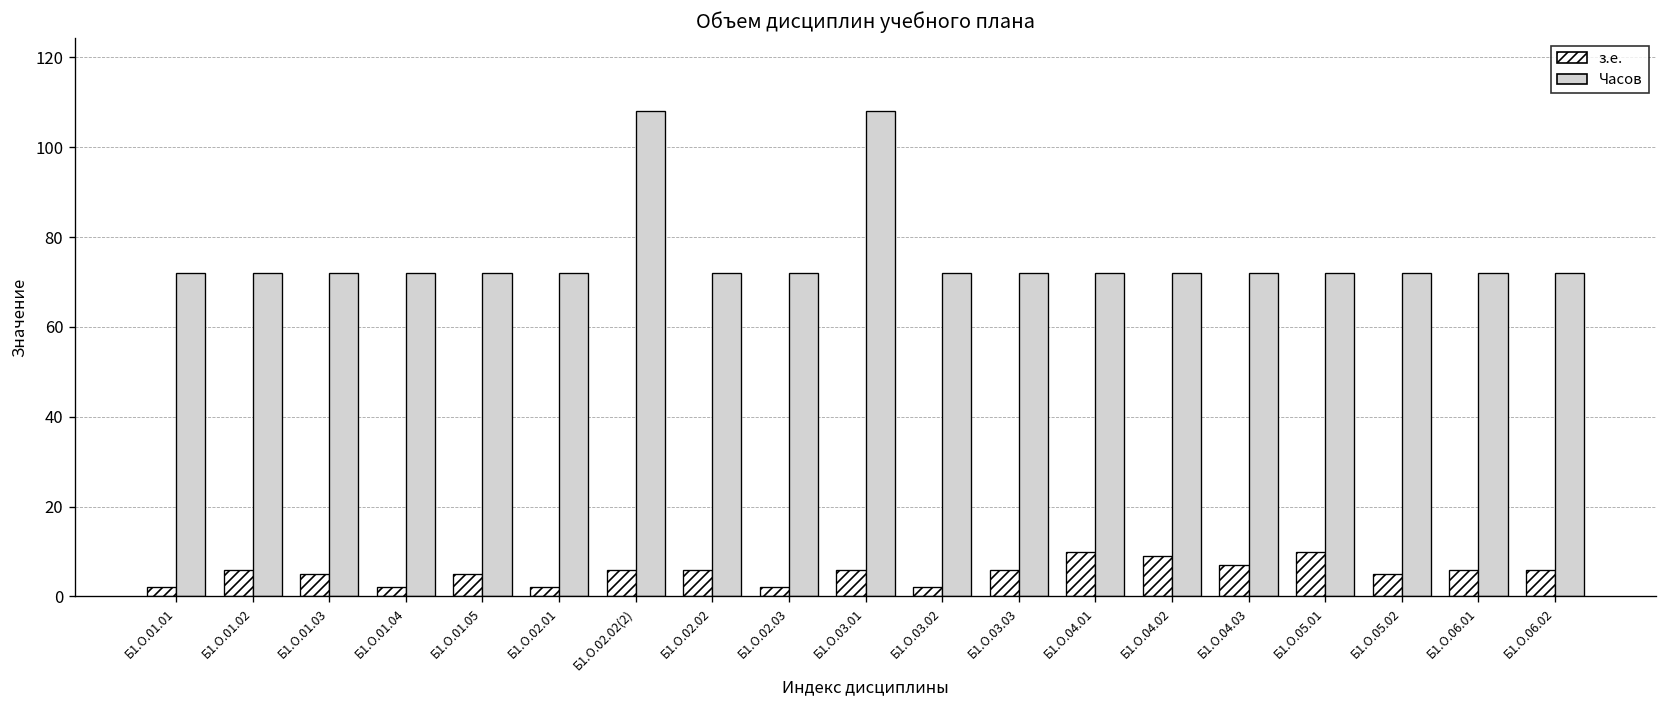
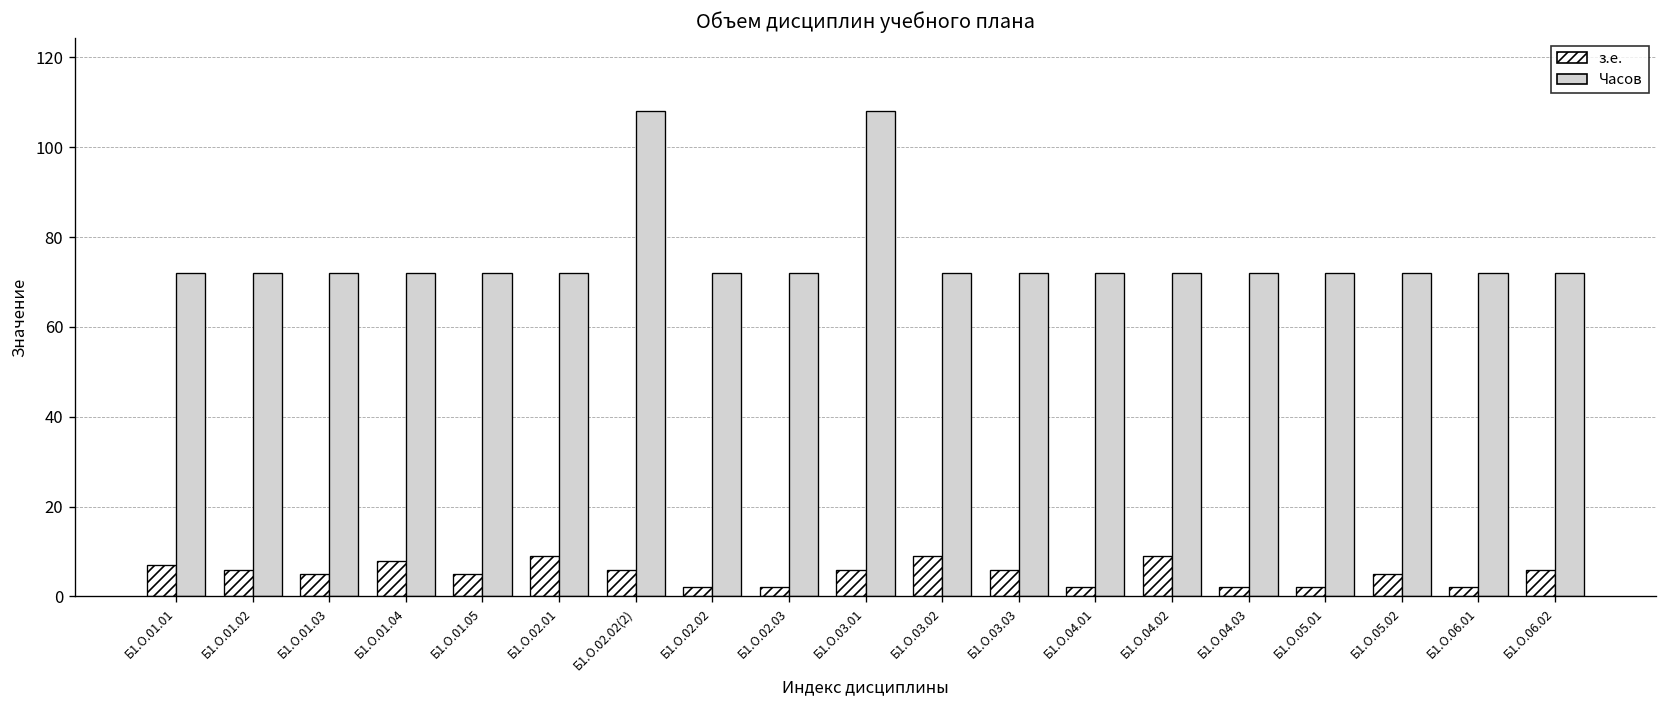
з.е., Б1.О.01.01: 2 -> 7
з.е., Б1.О.01.04: 2 -> 8
з.е., Б1.О.02.01: 2 -> 9
з.е., Б1.О.02.02: 6 -> 2
з.е., Б1.О.03.02: 2 -> 9
з.е., Б1.О.04.01: 10 -> 2
з.е., Б1.О.04.03: 7 -> 2
з.е., Б1.О.05.01: 10 -> 2
з.е., Б1.О.06.01: 6 -> 2
